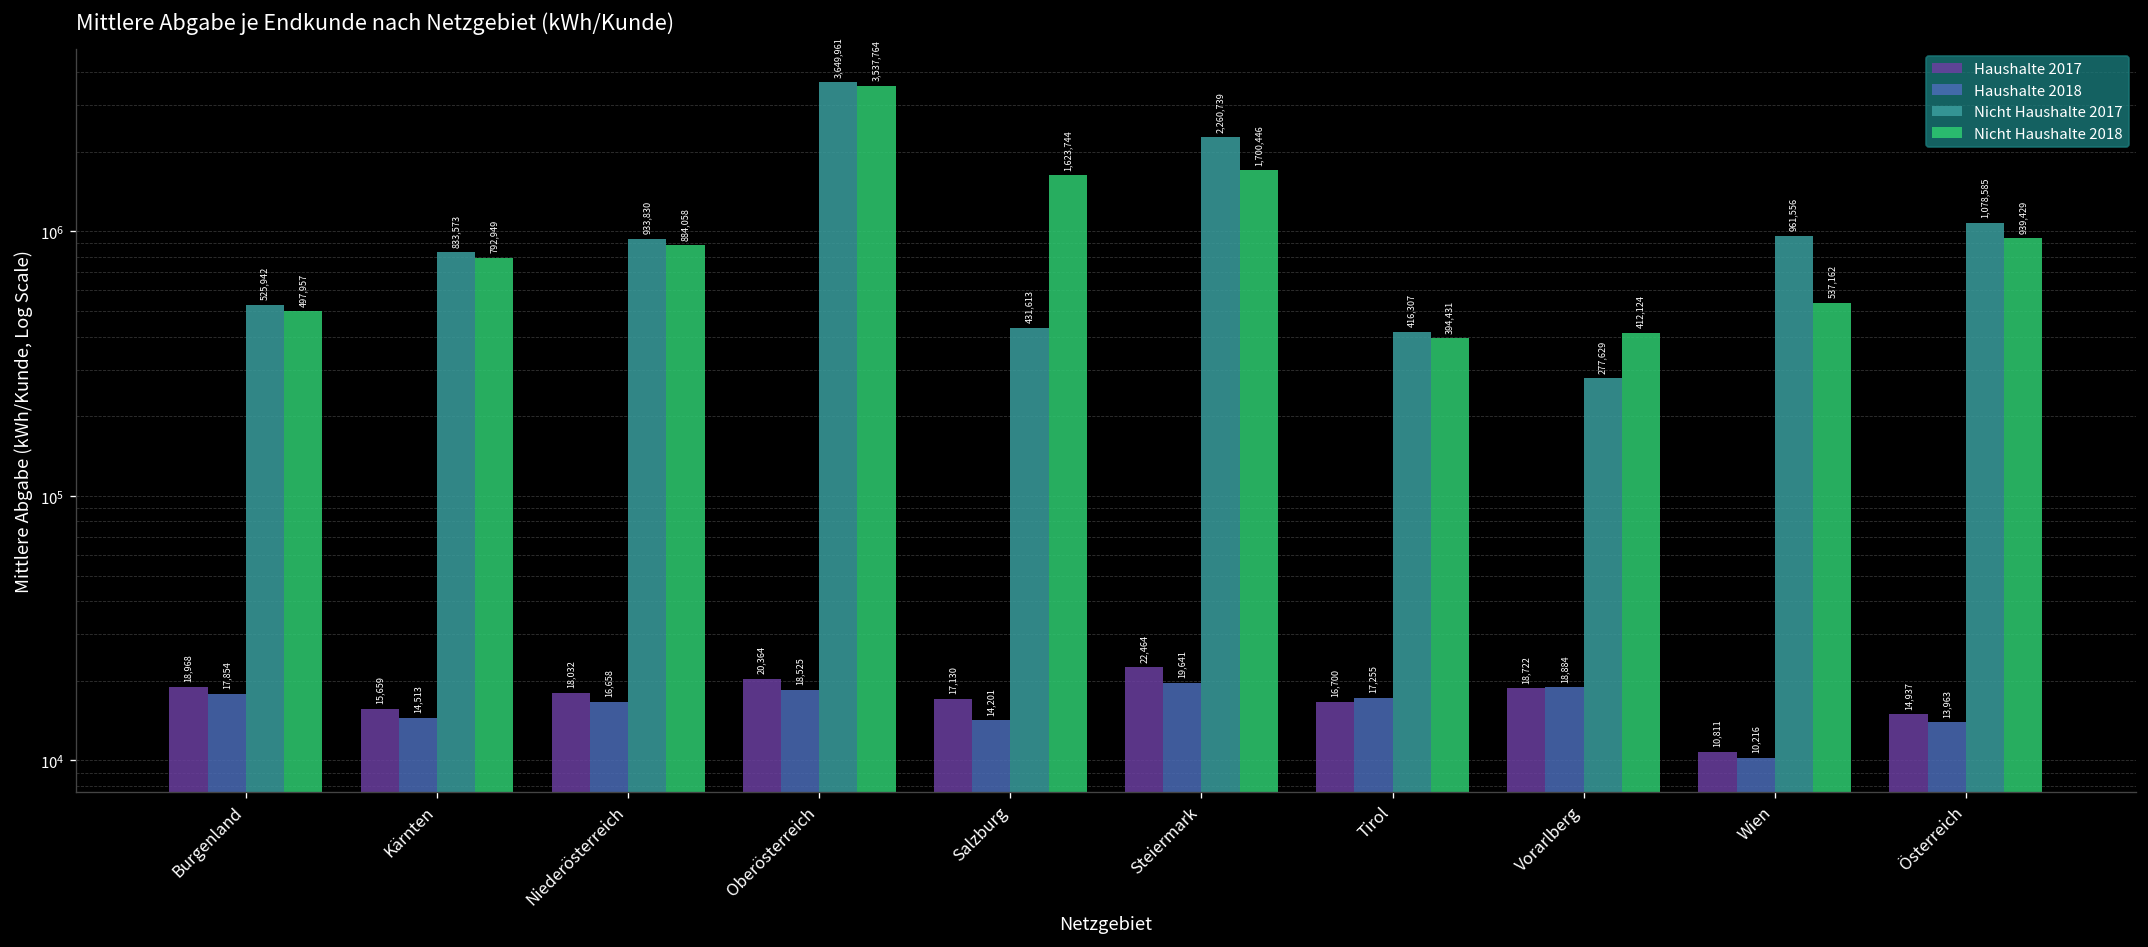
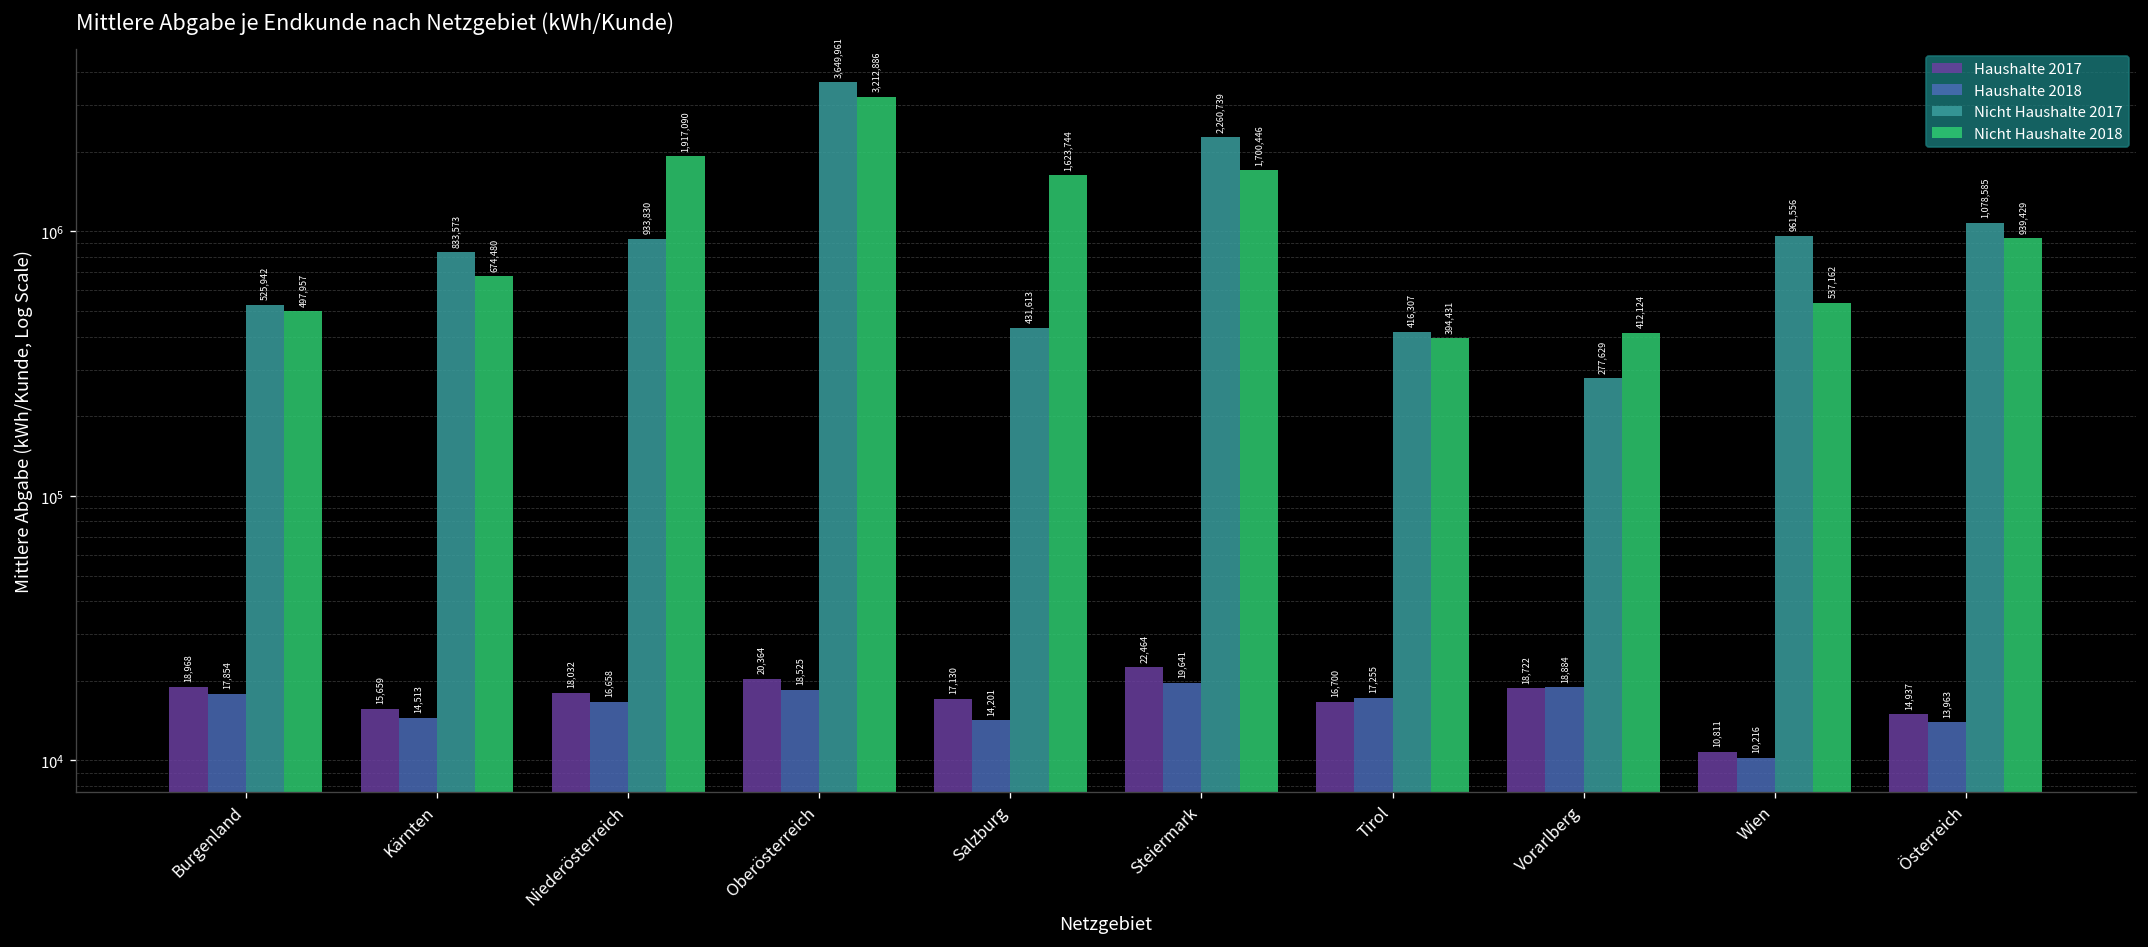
Nicht Haushalte 2018, Kärnten: 792,949 -> 674,480
Nicht Haushalte 2018, Niederösterreich: 884,058 -> 1,917,090
Nicht Haushalte 2018, Oberösterreich: 3,537,764 -> 3,212,886
